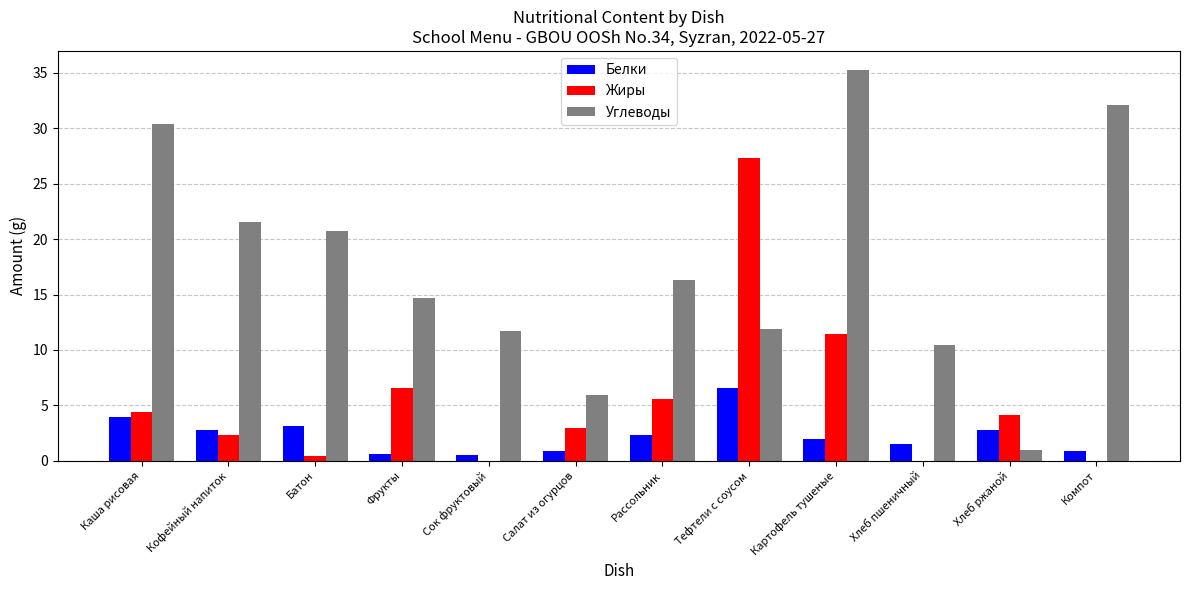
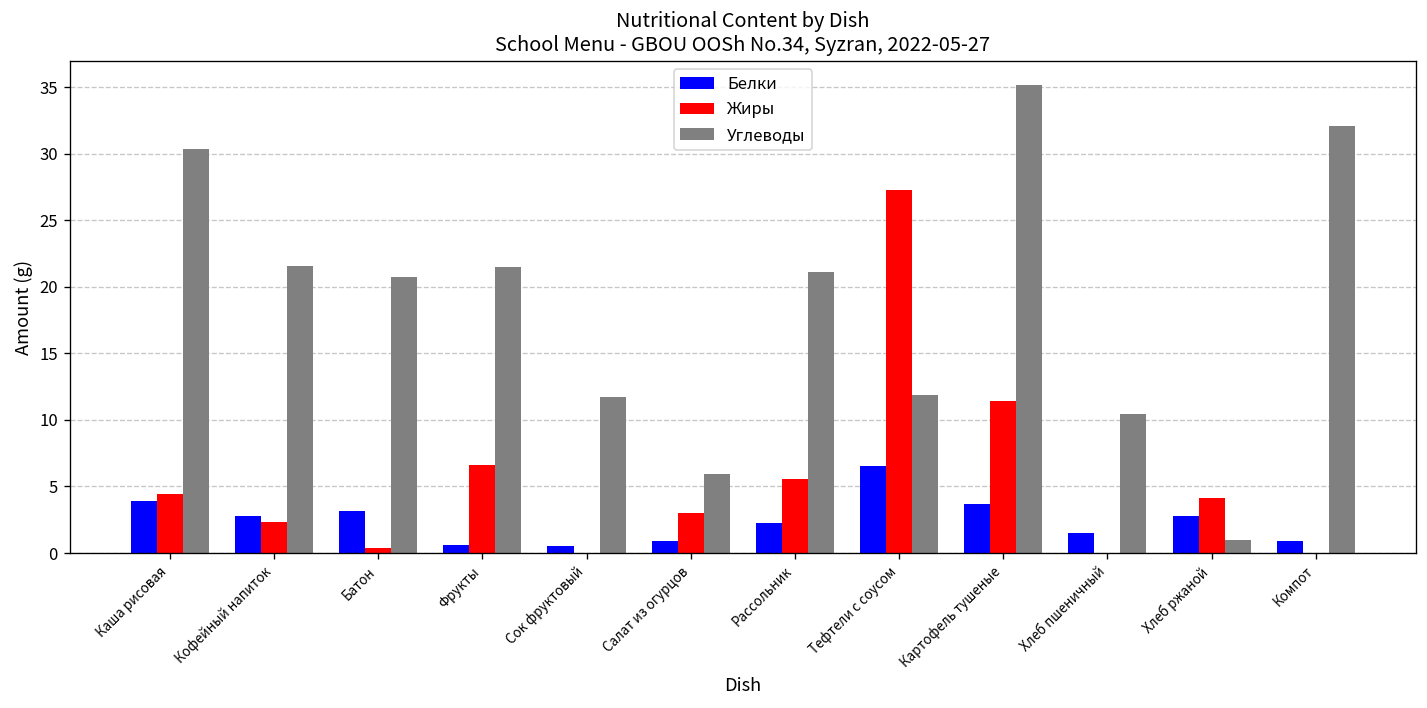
Углеводы, Фрукты: 14.7 -> 21.5
Углеводы, Рассольник: 16.3 -> 21.1
Белки, Картофель тушеные: 2.0 -> 3.7
